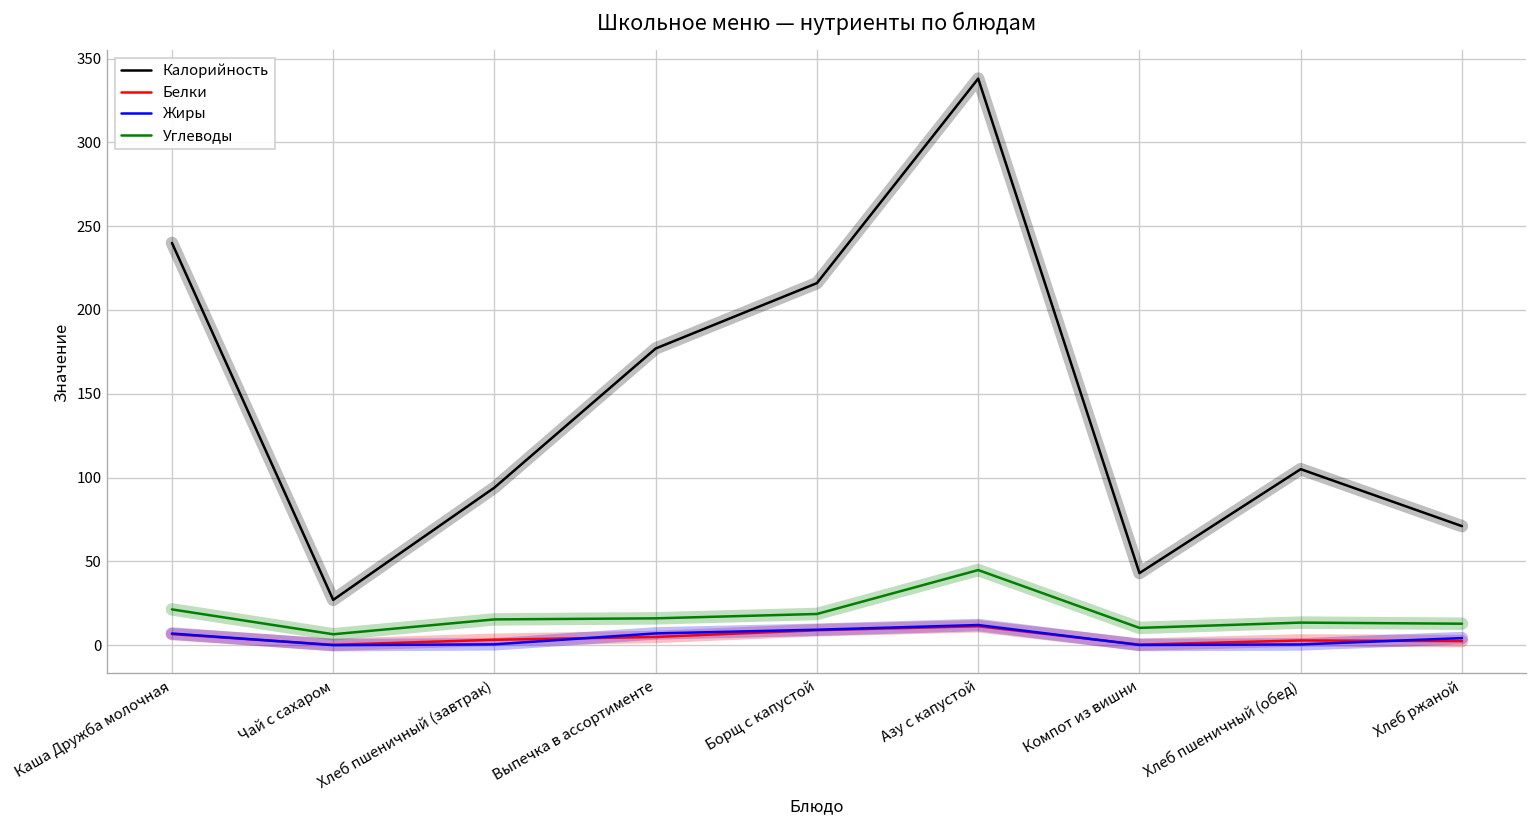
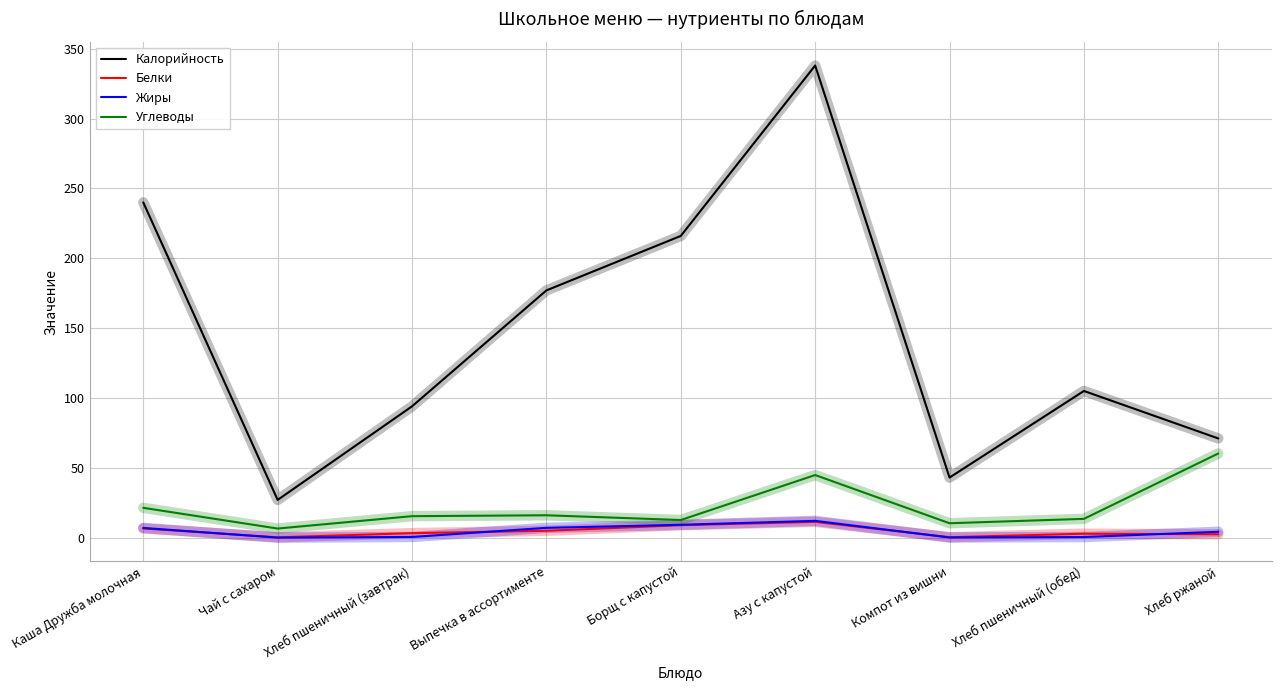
Углеводы, Борщ с капустой: 19 -> 13
Углеводы, Хлеб ржаной: 13 -> 60
